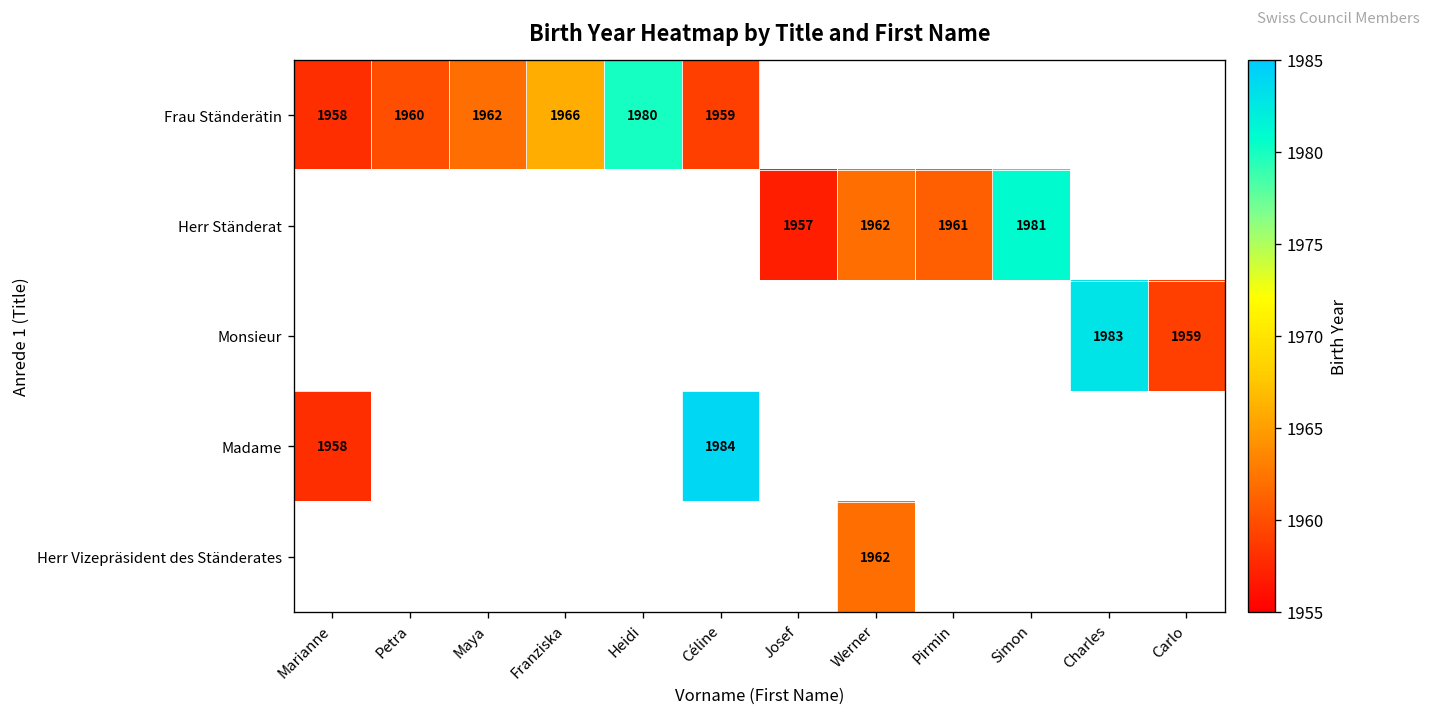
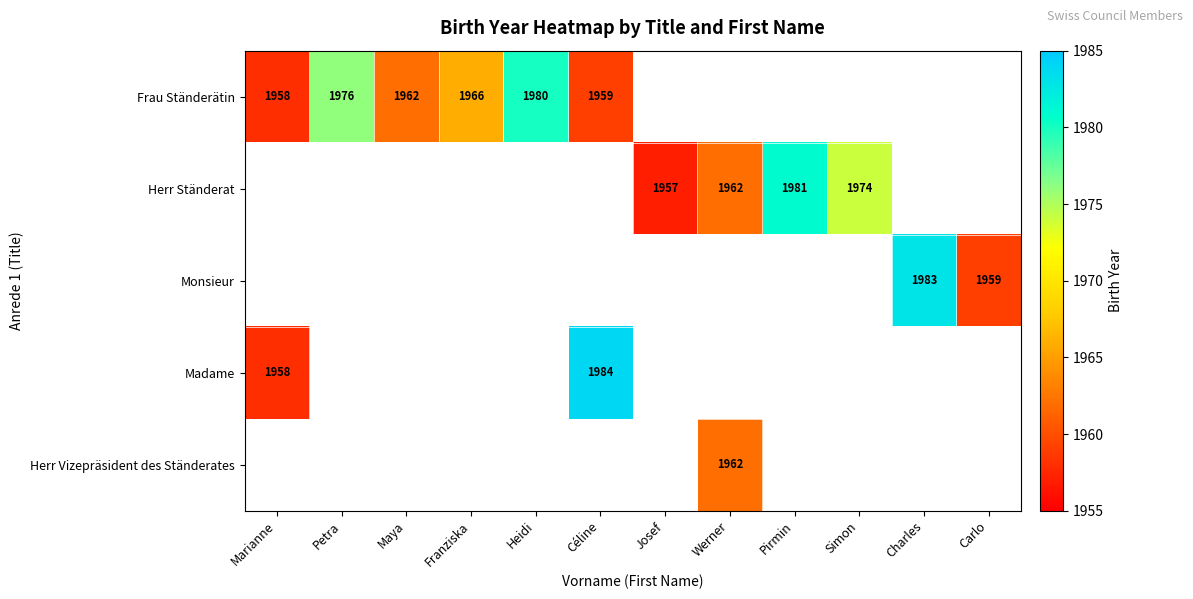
Frau Ständerätin, Petra: 1960 -> 1976
Herr Ständerat, Pirmin: 1961 -> 1981
Herr Ständerat, Simon: 1981 -> 1974
